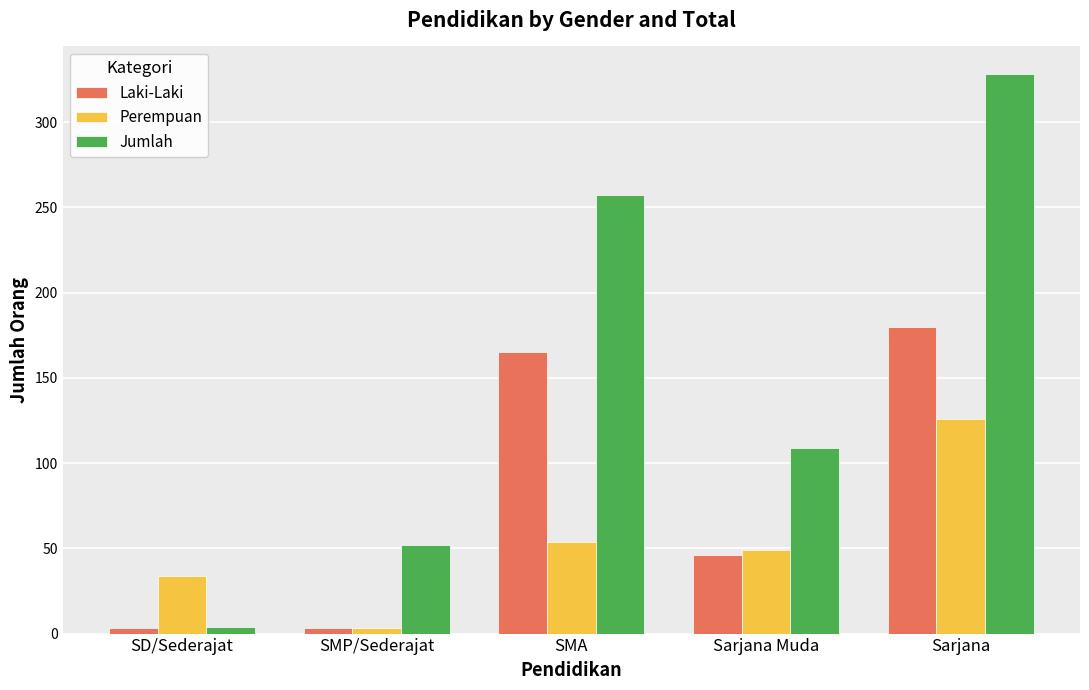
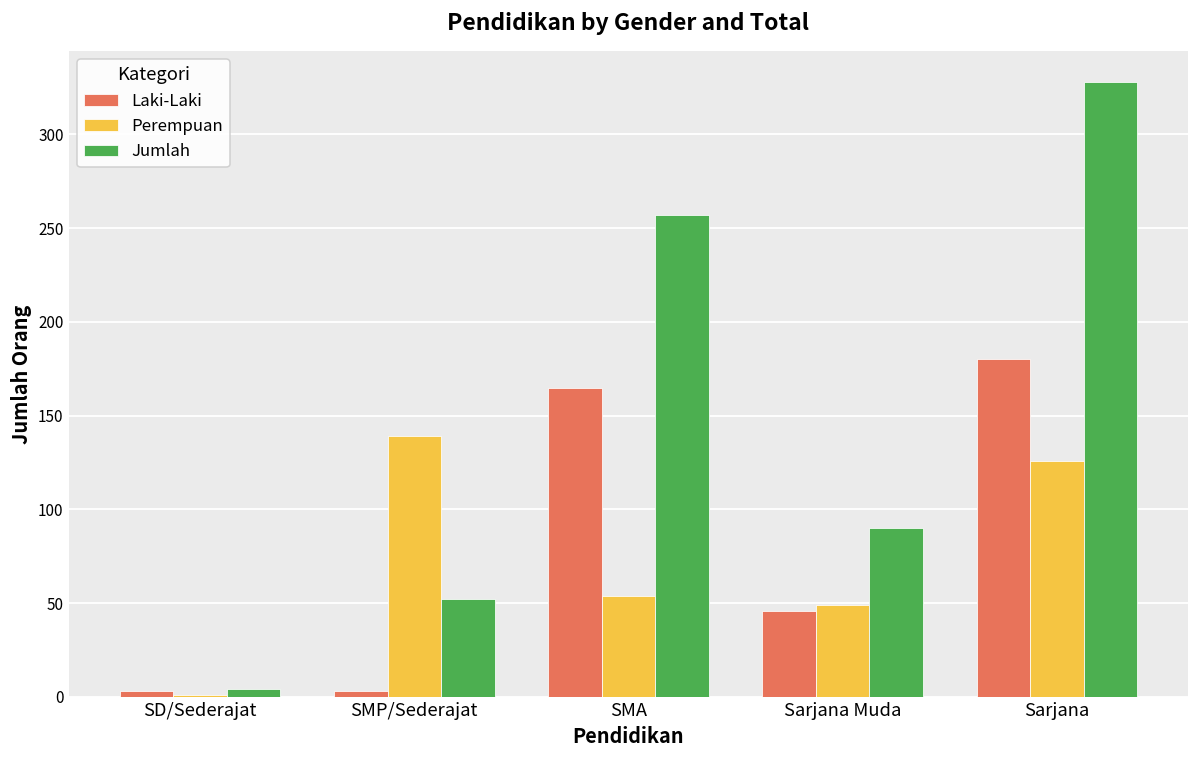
Perempuan, SD/Sederajat: 34 -> 1
Perempuan, SMP/Sederajat: 3 -> 139
Jumlah, Sarjana Muda: 109 -> 90
